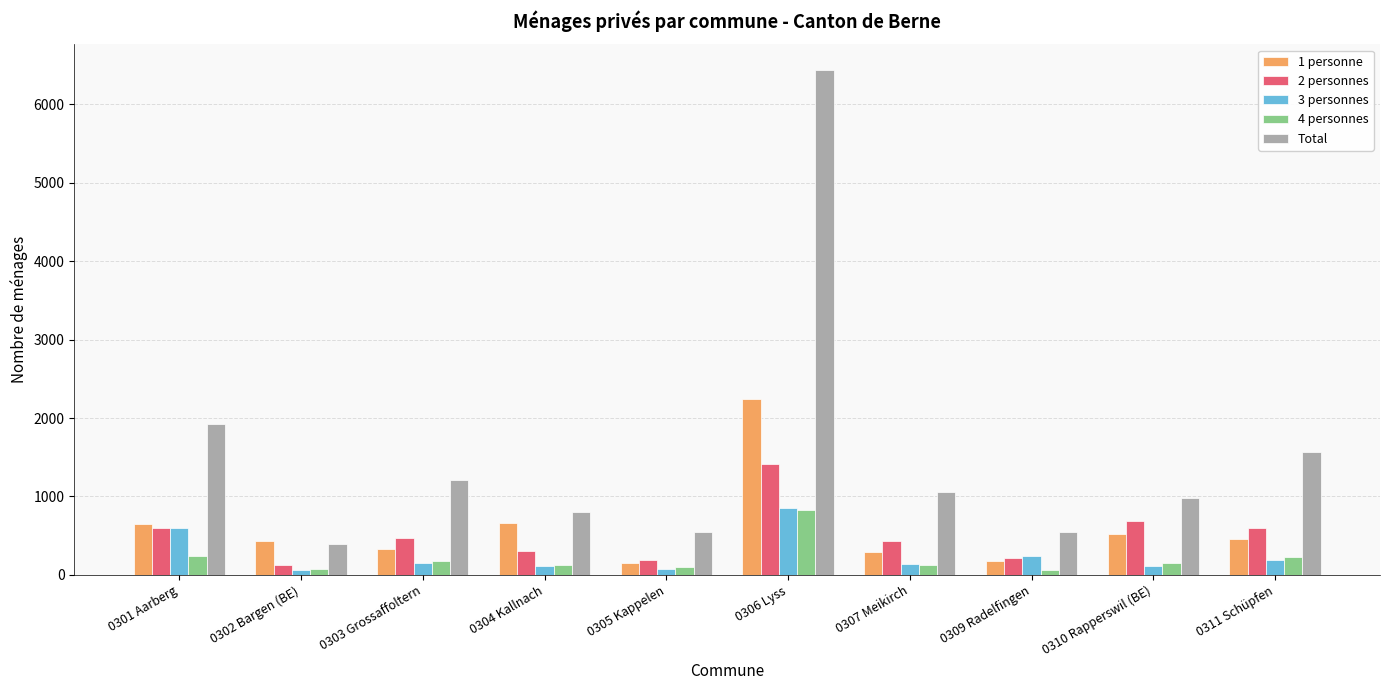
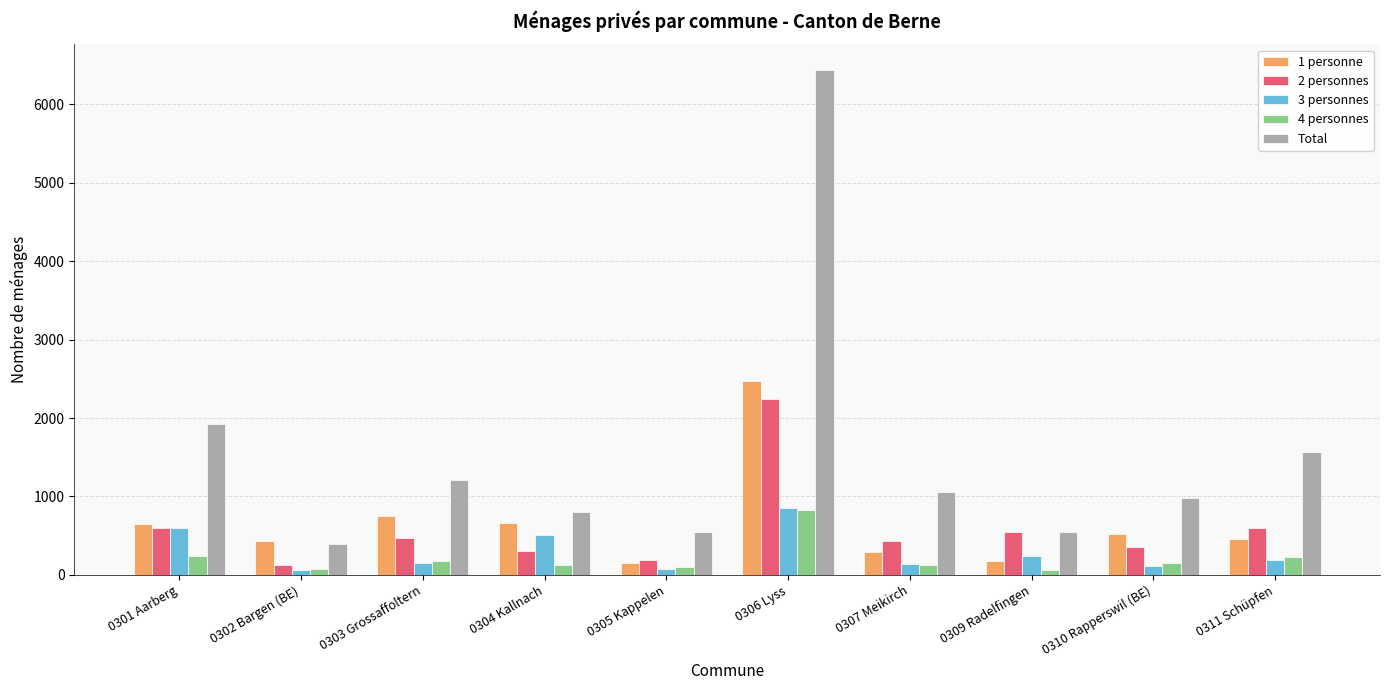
1 personne, 0303 Grossaffoltern: 300 -> 800
3 personnes, 0304 Kallnach: 100 -> 500
1 personne, 0306 Lyss: 2200 -> 2500
2 personnes, 0306 Lyss: 1400 -> 2200
2 personnes, 0309 Radelfingen: 200 -> 600
2 personnes, 0310 Rapperswil (BE): 700 -> 400
